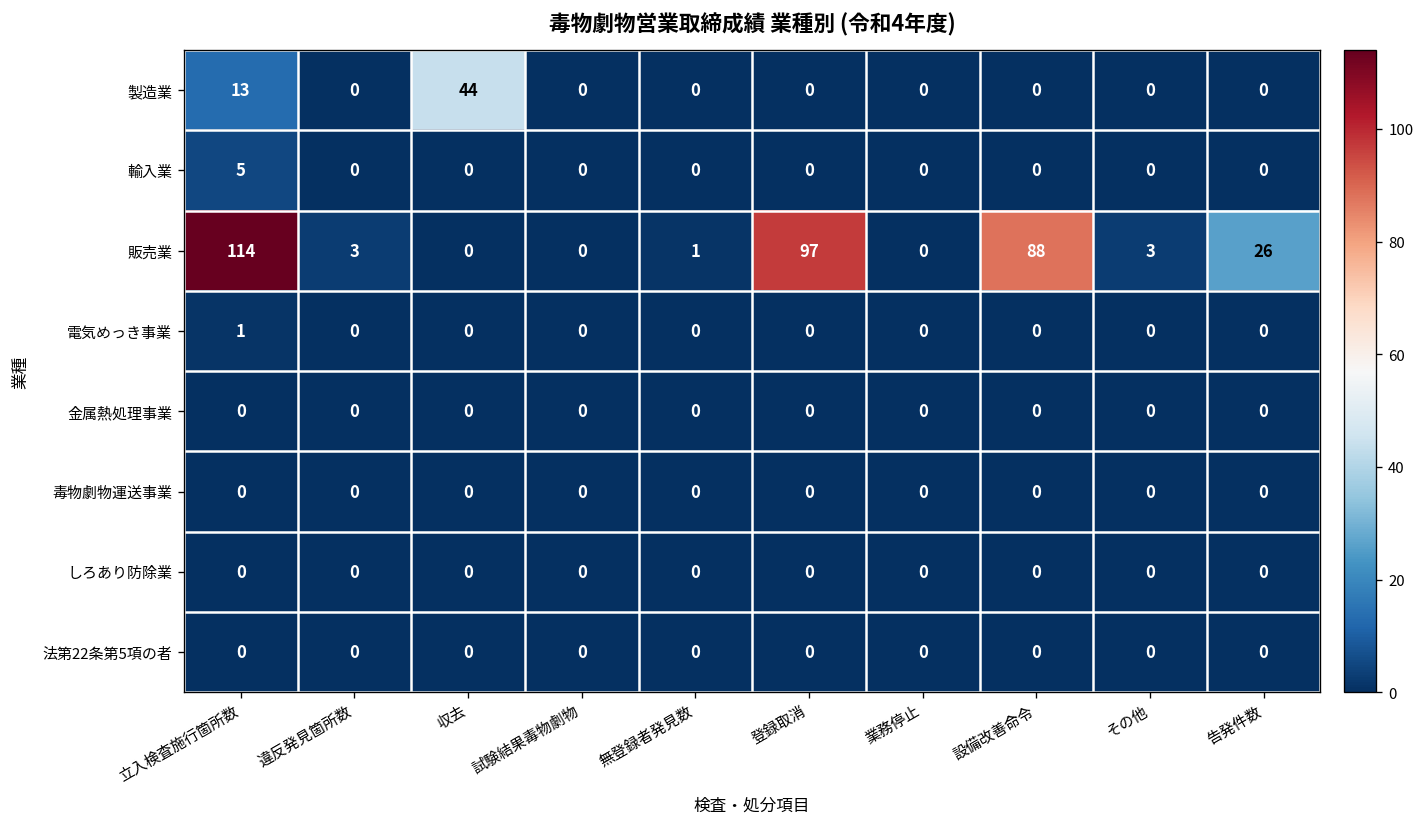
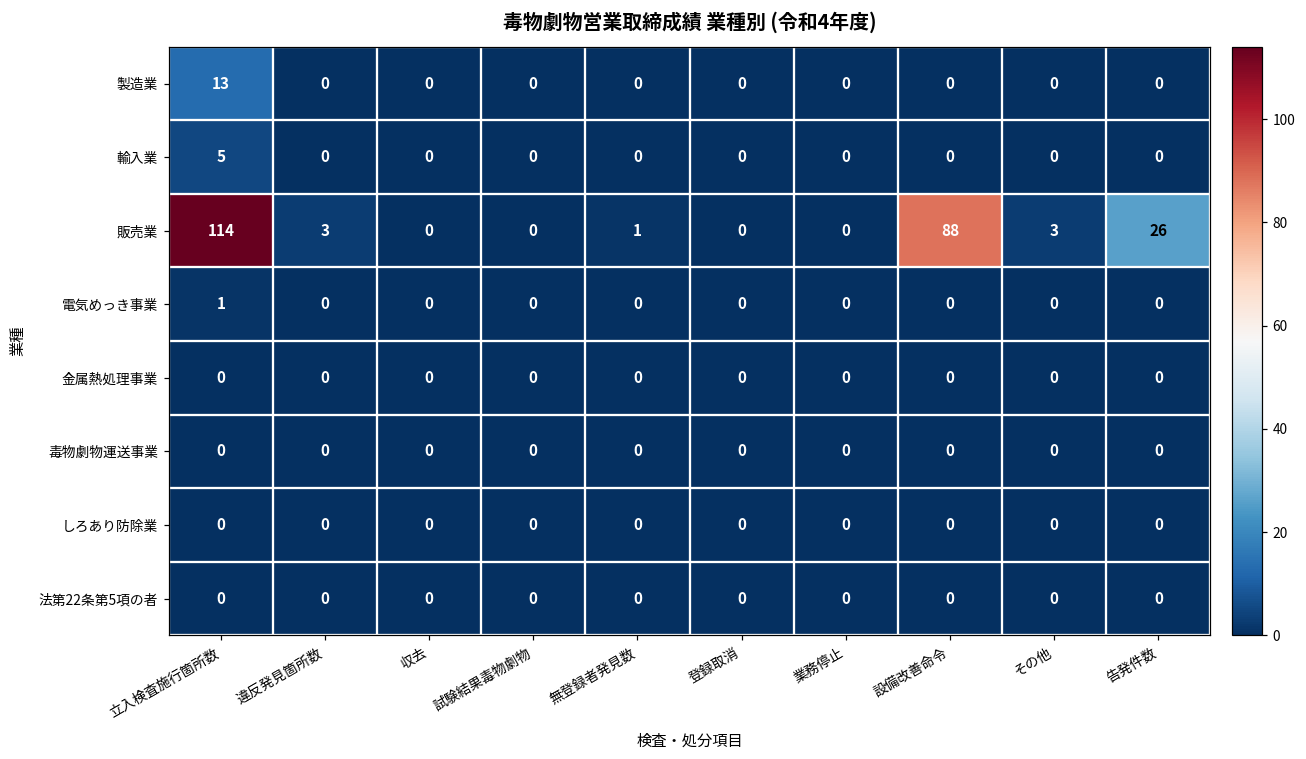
製造業, 収去: 44 -> 0
販売業, 登録取消: 97 -> 0
